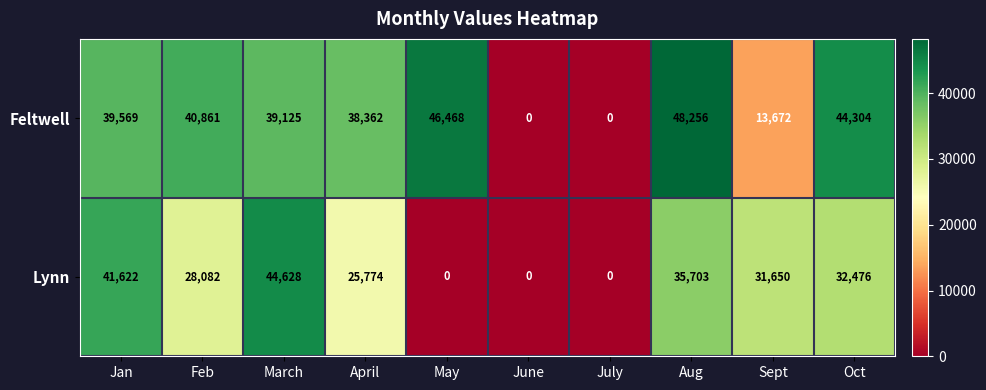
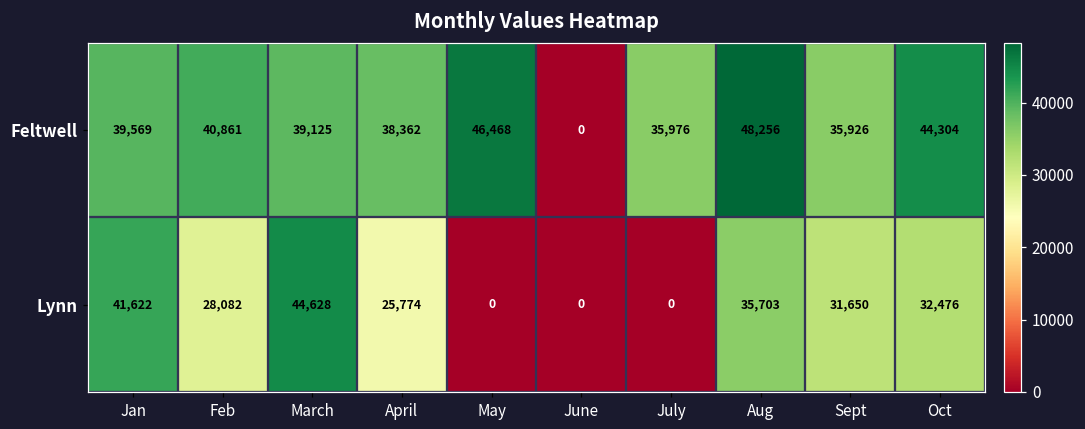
Feltwell, July: 0 -> 35,976
Feltwell, Sept: 13,672 -> 35,926
